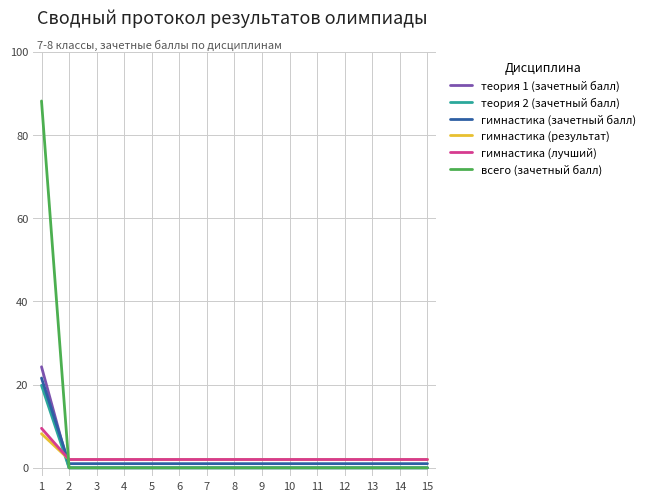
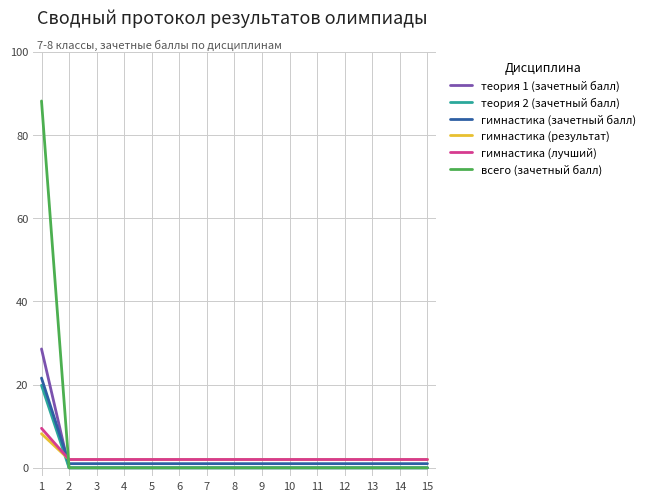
теория 1 (зачетный балл), 1: 24 -> 29
